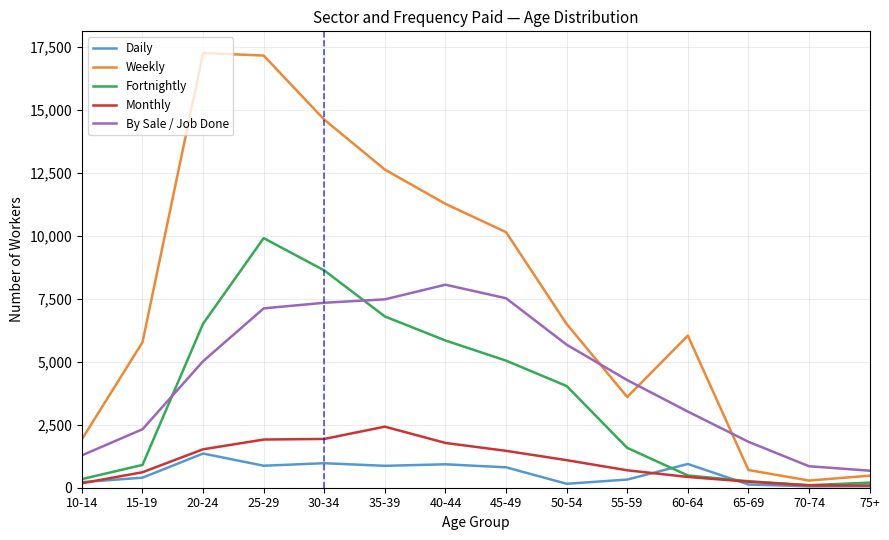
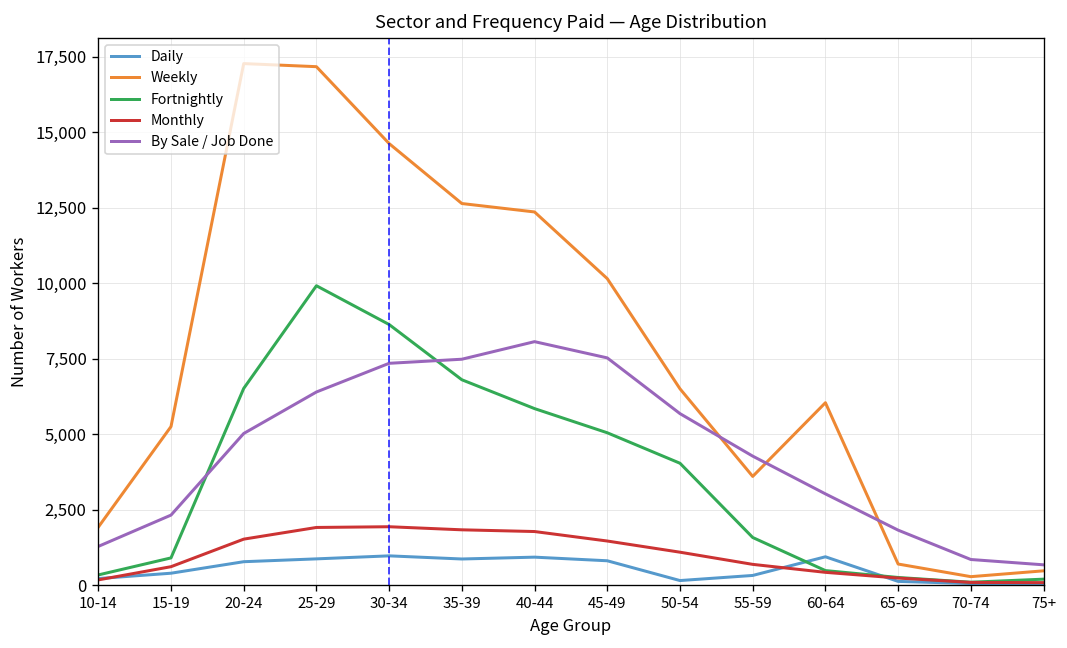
Weekly, 15-19: 5,800 -> 5,300
Daily, 20-24: 1,400 -> 800
By Sale / Job Done, 25-29: 7,100 -> 6,400
Monthly, 35-39: 2,400 -> 1,800
Weekly, 40-44: 11,300 -> 12,400
